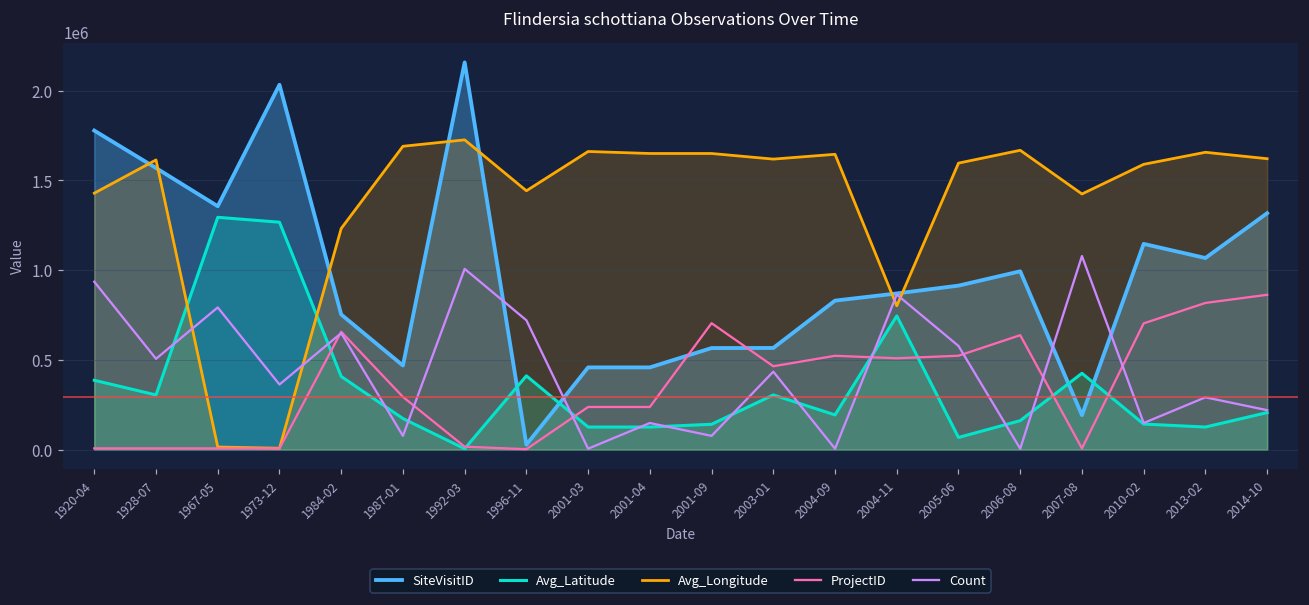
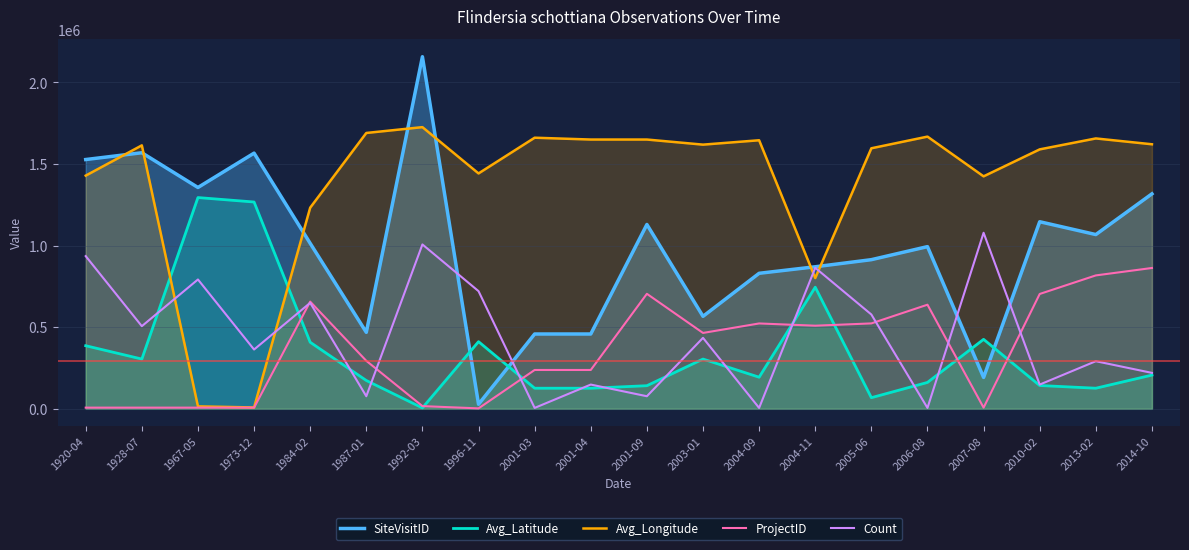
SiteVisitID, 1920-04: 1780000 -> 1530000
SiteVisitID, 1973-12: 2030000 -> 1570000
SiteVisitID, 1984-02: 750000 -> 1010000
SiteVisitID, 2001-09: 570000 -> 1130000
